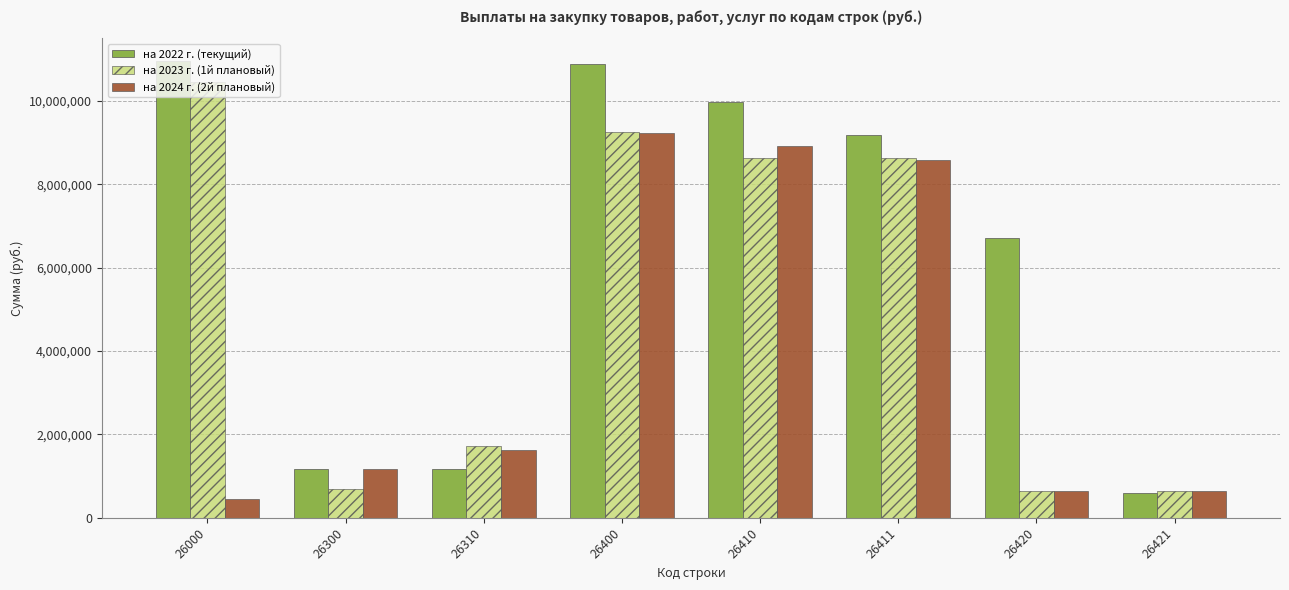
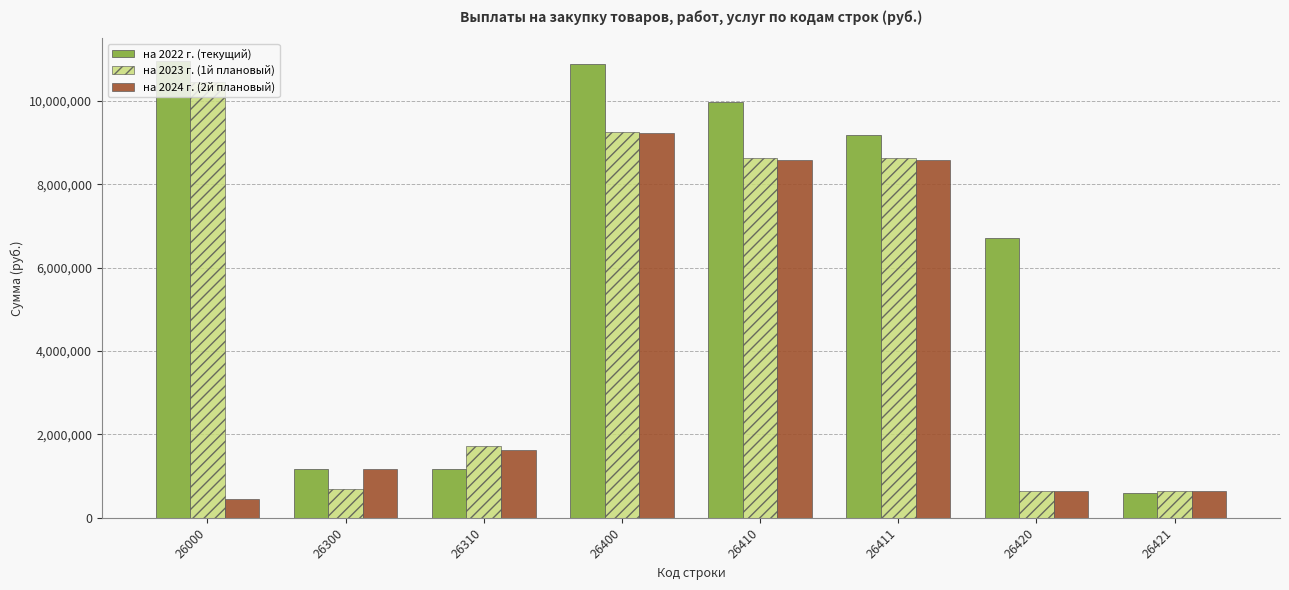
на 2024 г. (2й плановый), 26410: 8,900,000 -> 8,600,000
